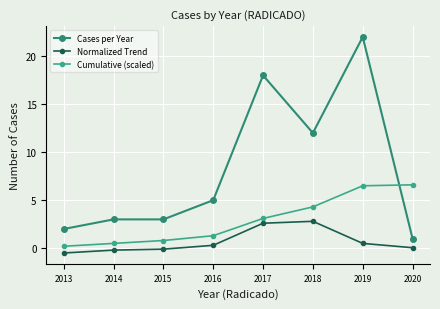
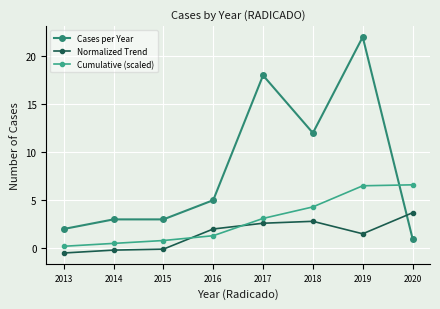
Normalized Trend, 2016: 0 -> 2
Normalized Trend, 2019: 1 -> 2
Normalized Trend, 2020: 0 -> 4
